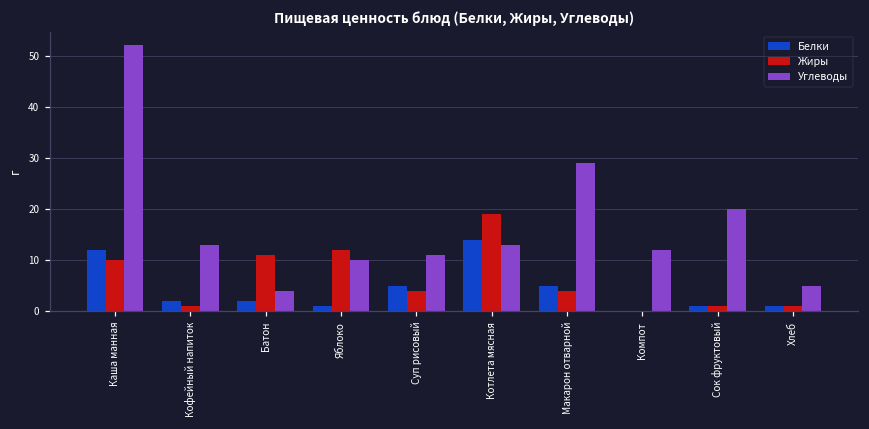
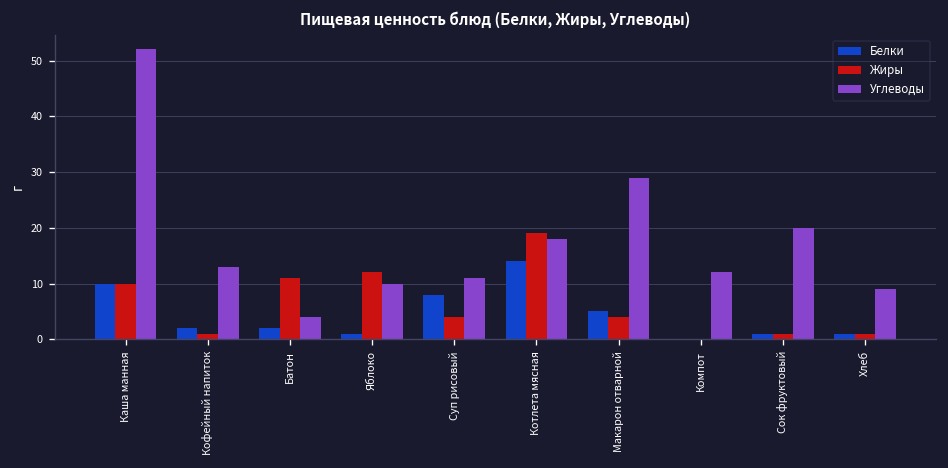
Белки, Каша манная: 12 -> 10
Белки, Суп рисовый: 5 -> 8
Углеводы, Котлета мясная: 13 -> 18
Углеводы, Хлеб: 5 -> 9
